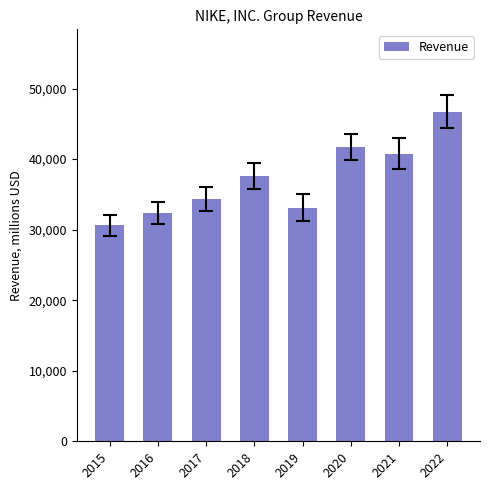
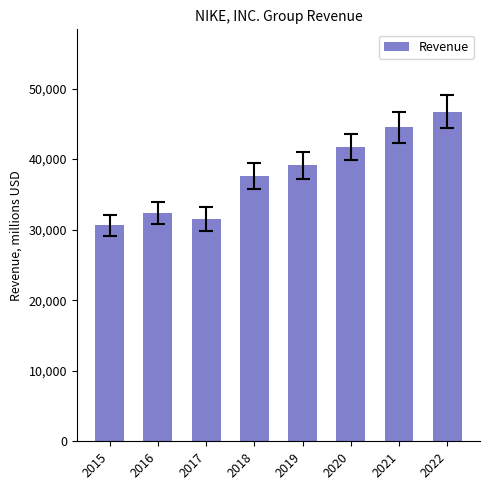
Revenue, 2017: 34,000 -> 31,000
Revenue, 2019: 33,000 -> 39,000
Revenue, 2021: 41,000 -> 45,000
